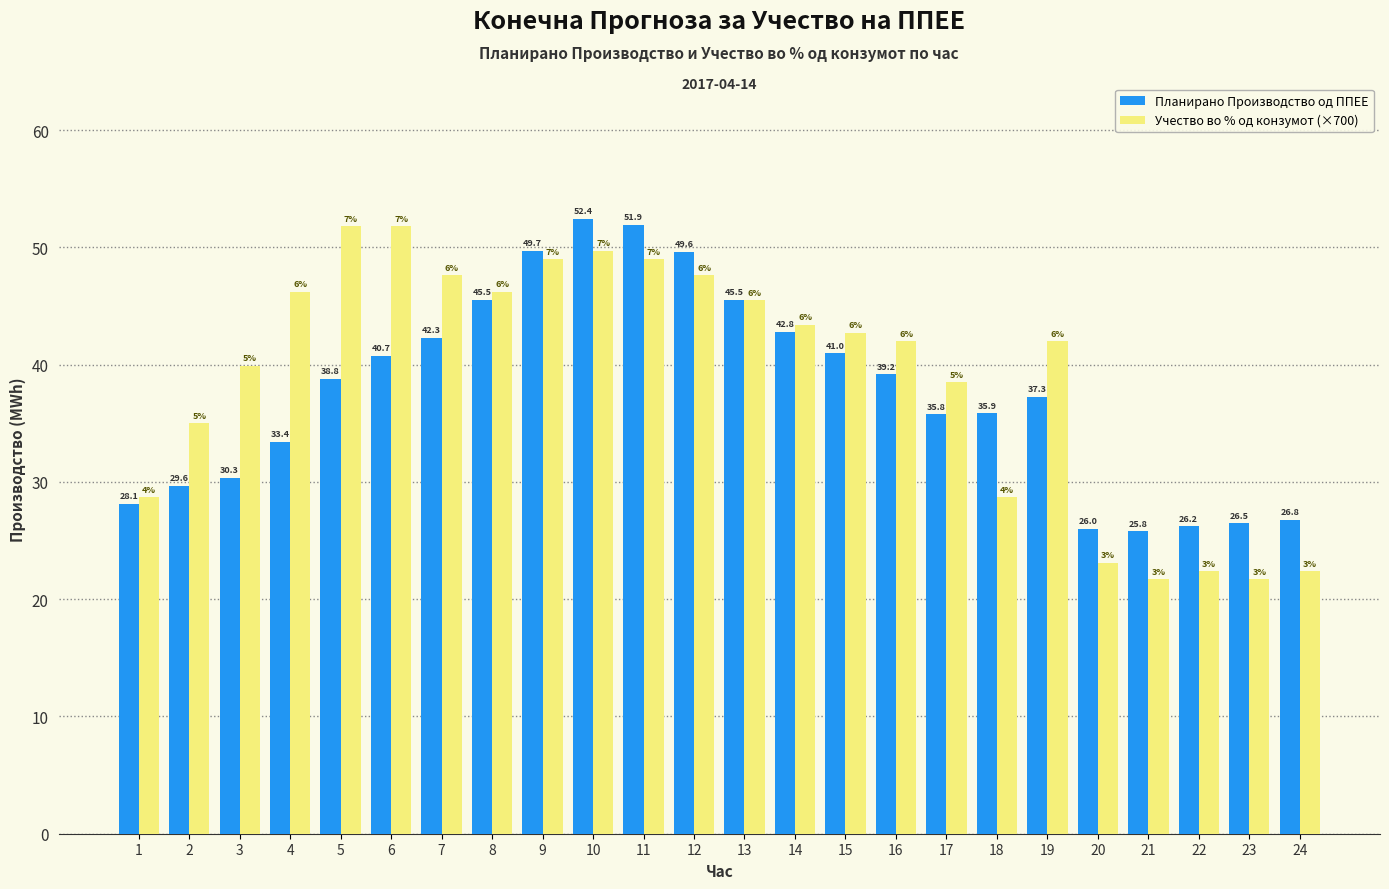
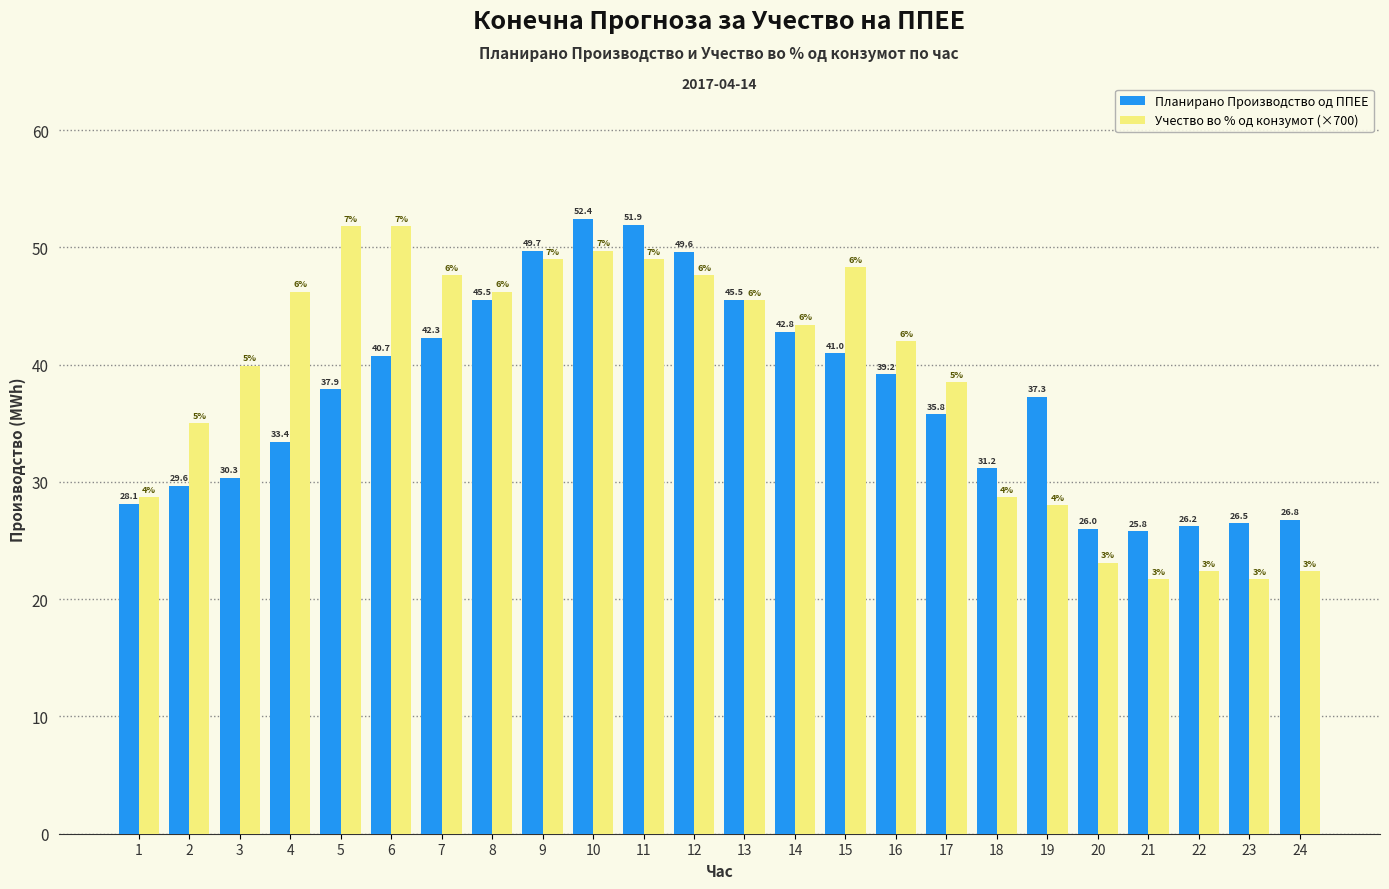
Планирано Производство од ППЕЕ, 5: 38.8 -> 37.9
Учество во % од конзумот (×700), 15: 42.7 -> 48.3
Планирано Производство од ППЕЕ, 18: 35.9 -> 31.2
Учество во % од конзумот (×700), 19: 6% -> 4%
